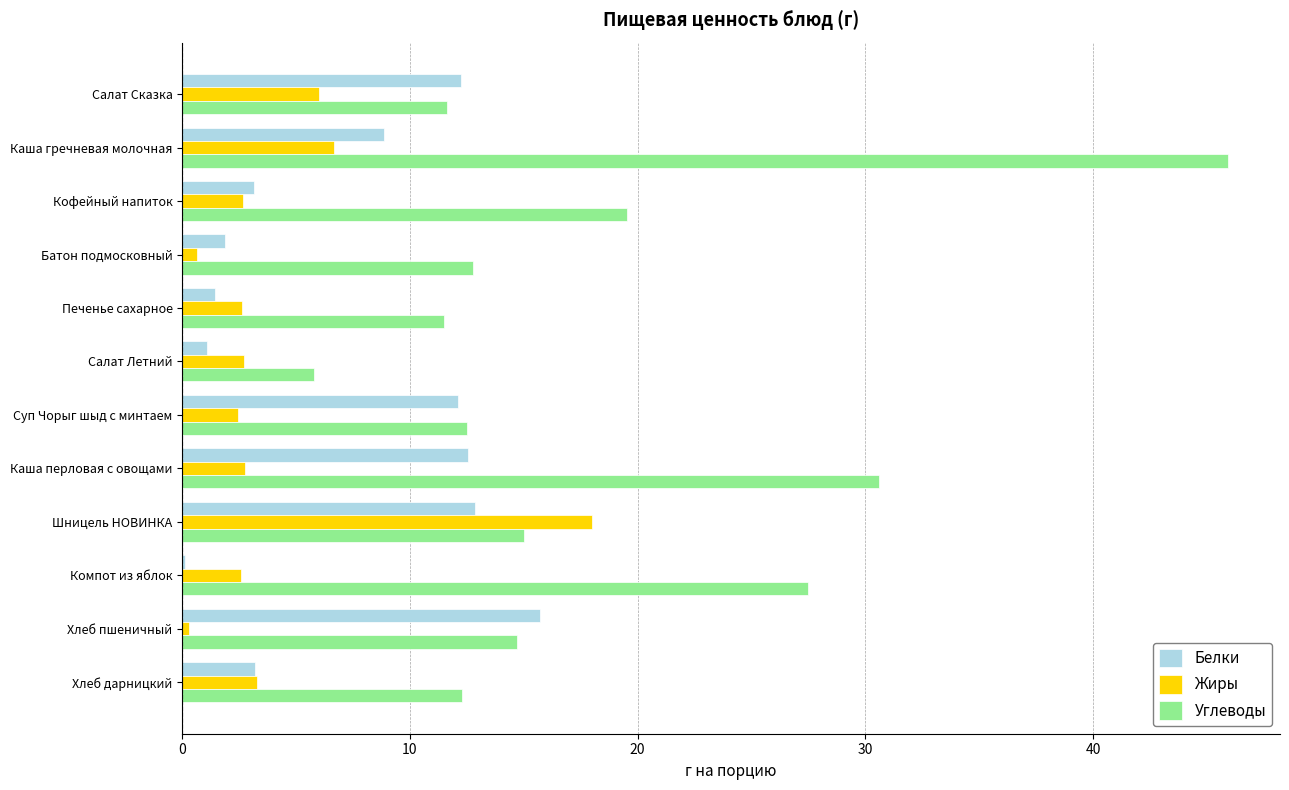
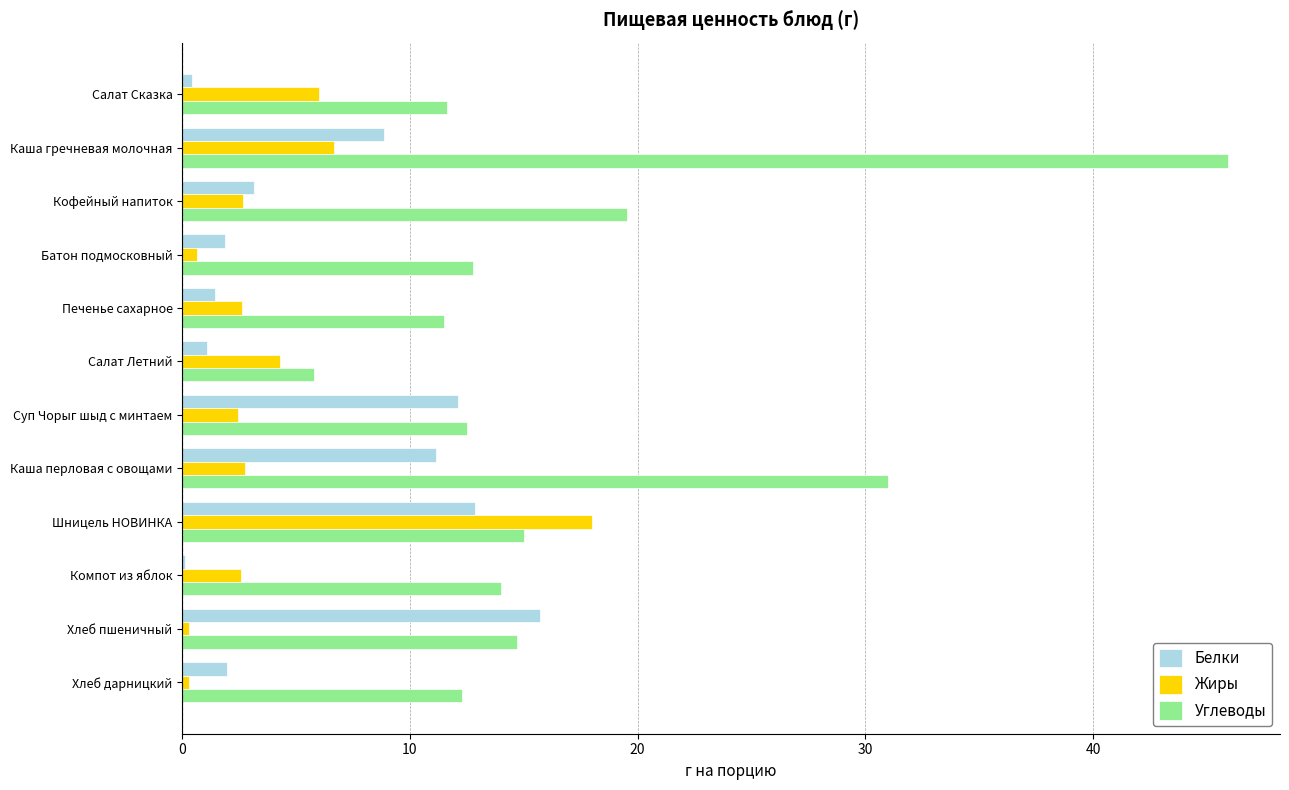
Белки, Салат Сказка: 12.2 -> 0.4
Жиры, Салат Летний: 2.7 -> 4.3
Белки, Каша перловая с овощами: 12.5 -> 11.2
Углеводы, Каша перловая с овощами: 30.6 -> 31.0
Углеводы, Компот из яблок: 27.5 -> 14.0
Белки, Хлеб дарницкий: 3.2 -> 2.0
Жиры, Хлеб дарницкий: 3.3 -> 0.3
